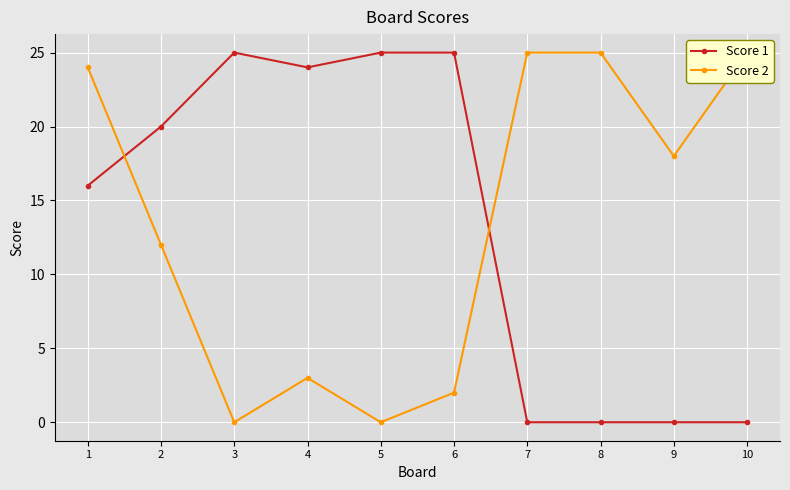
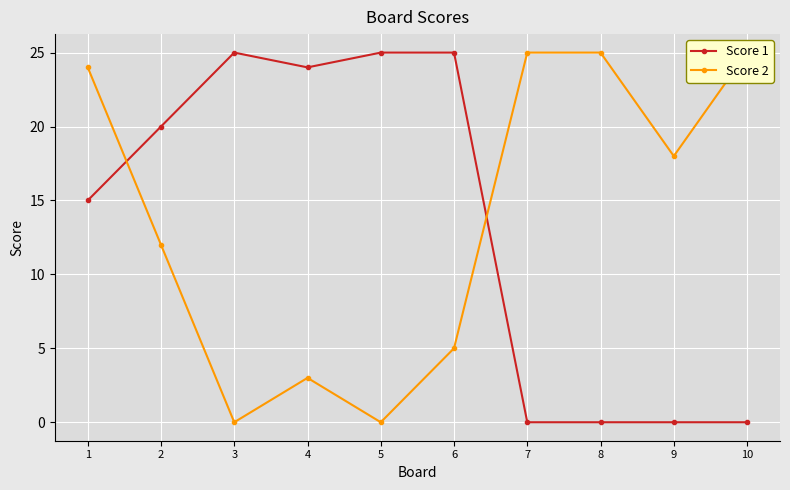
Score 1, 1: 16 -> 15
Score 2, 6: 2 -> 5
